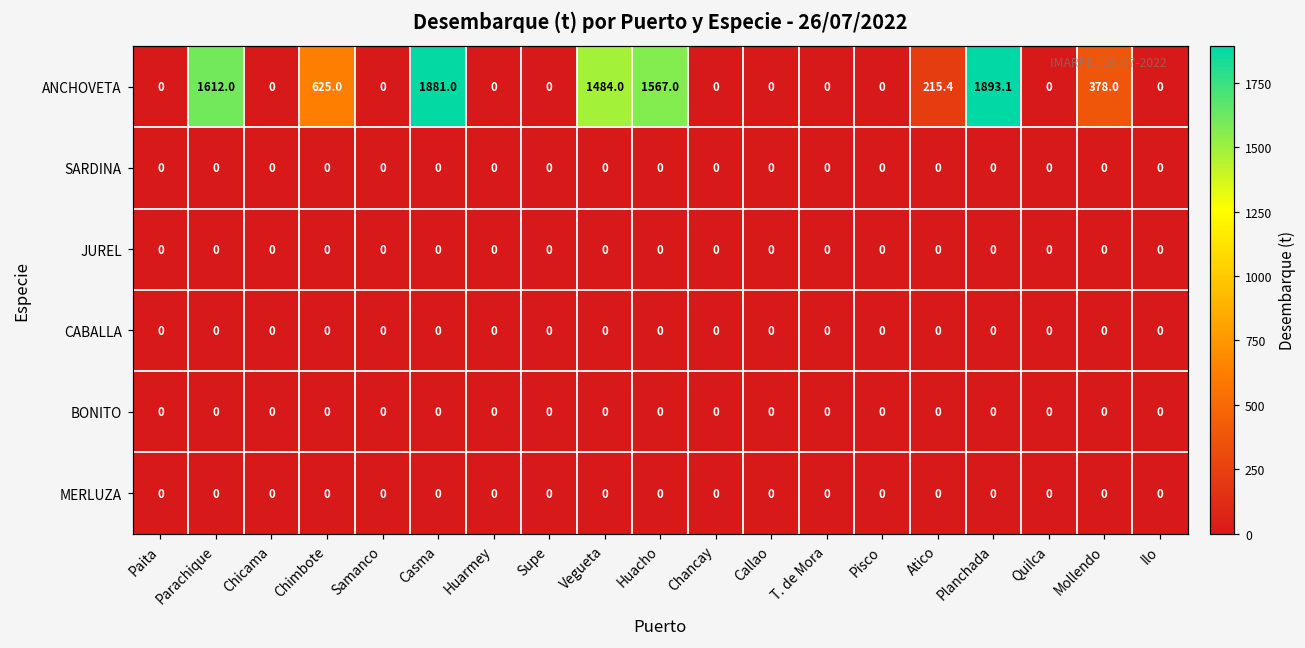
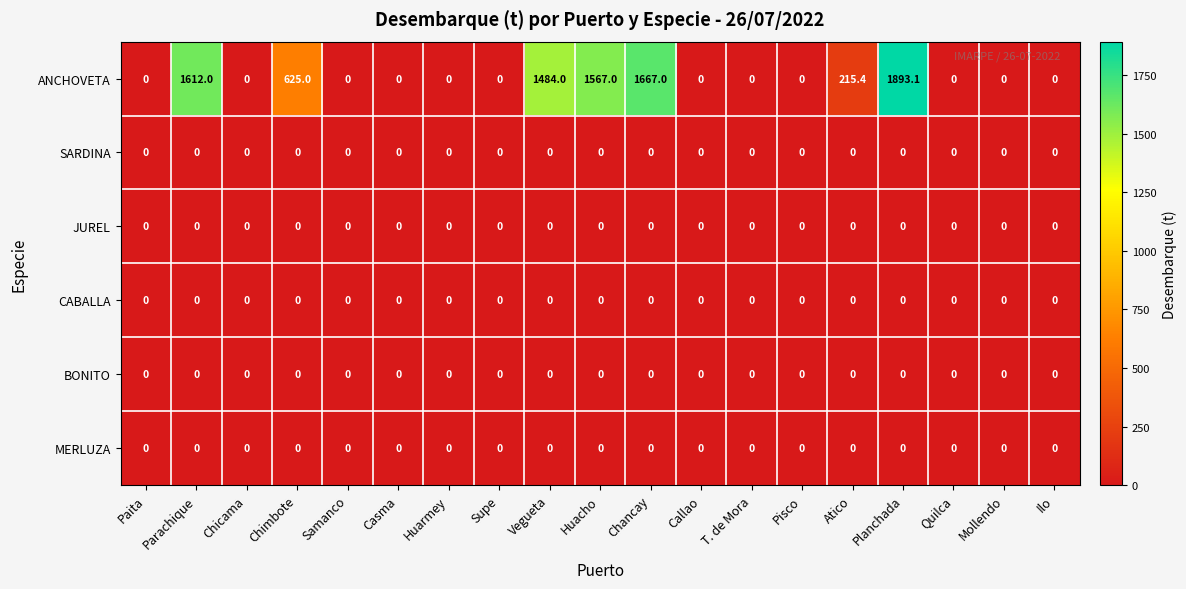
ANCHOVETA, Casma: 1881.0 -> 0
ANCHOVETA, Chancay: 0 -> 1667.0
ANCHOVETA, Mollendo: 378.0 -> 0
